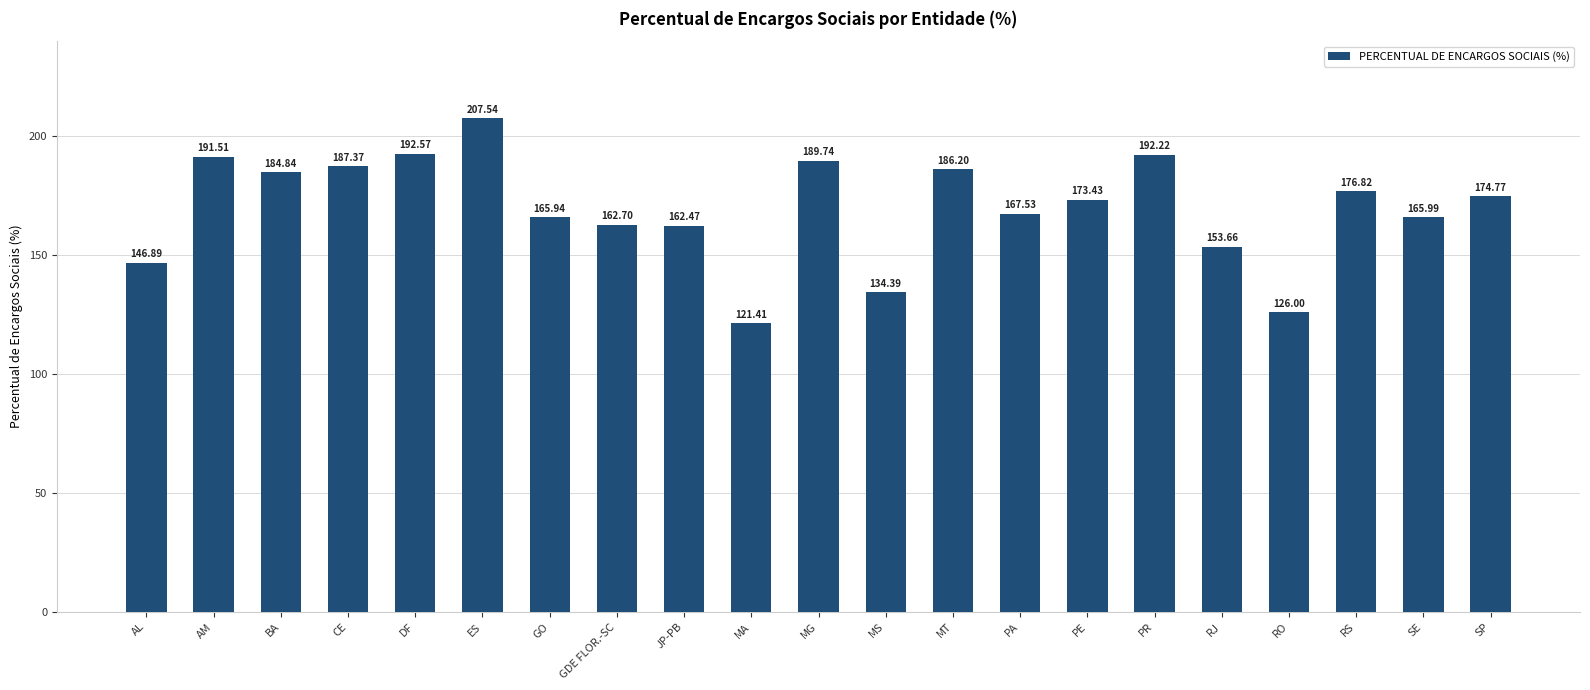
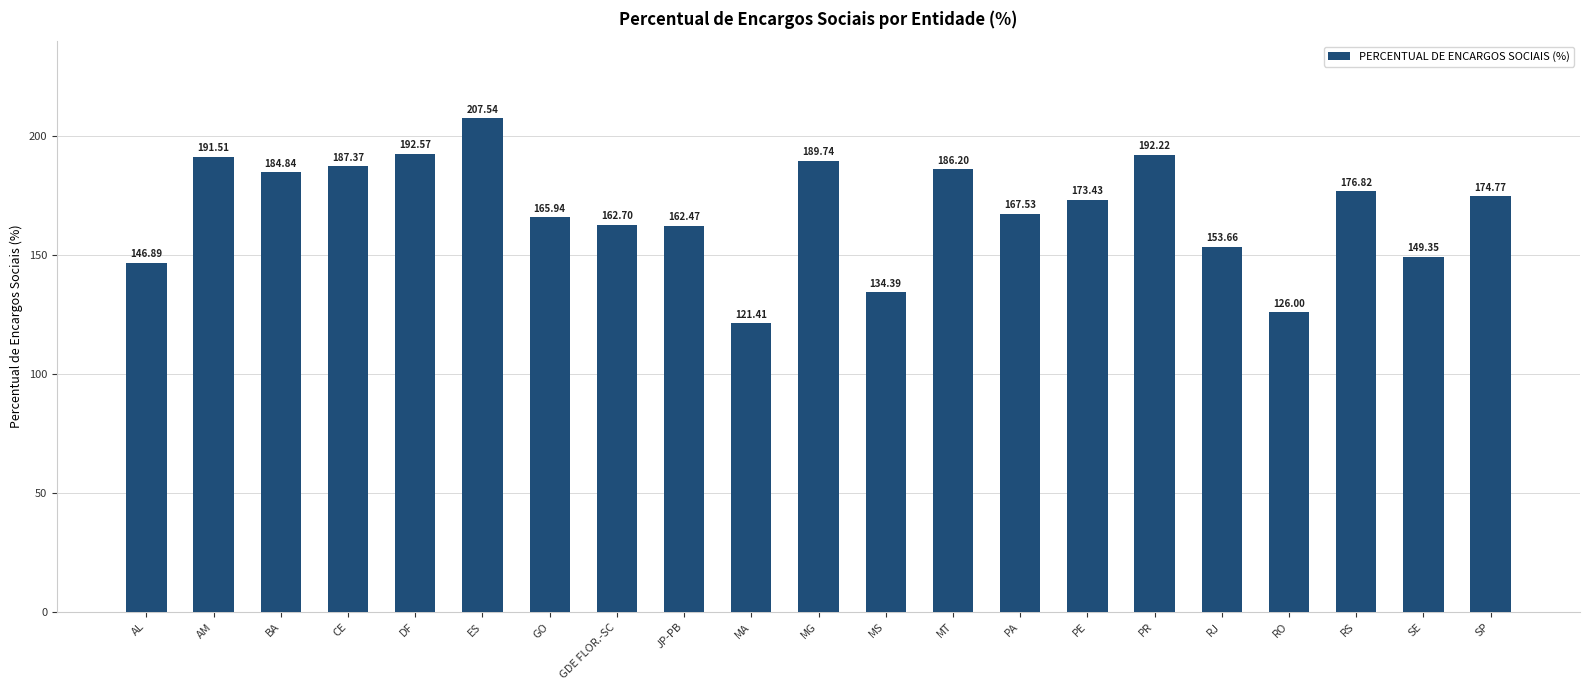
SE: 165.99 -> 149.35
